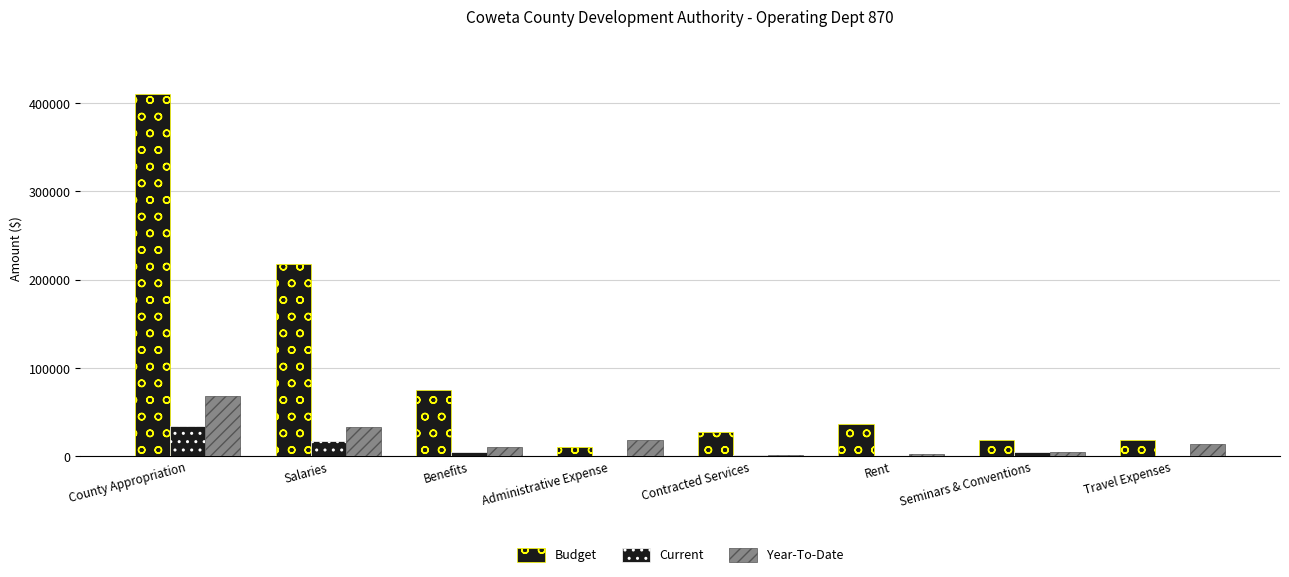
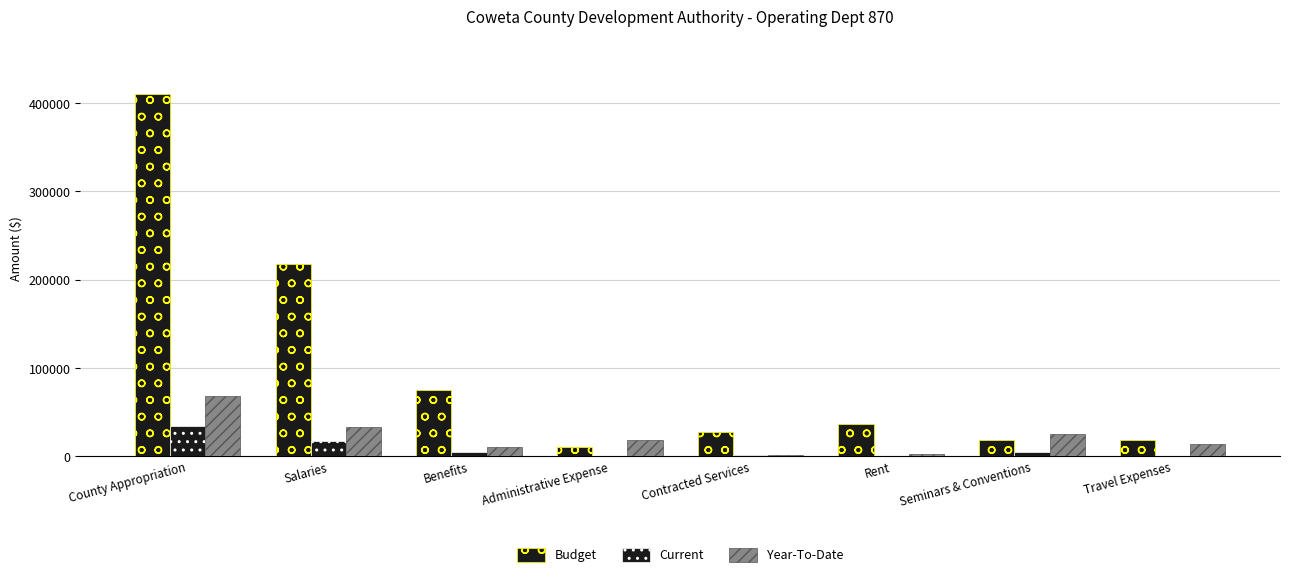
Year-To-Date, Seminars & Conventions: 0 -> 30000
